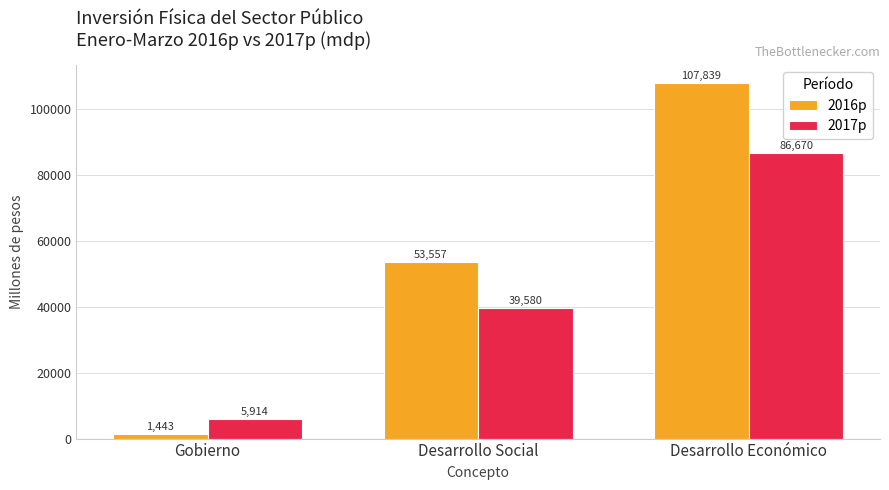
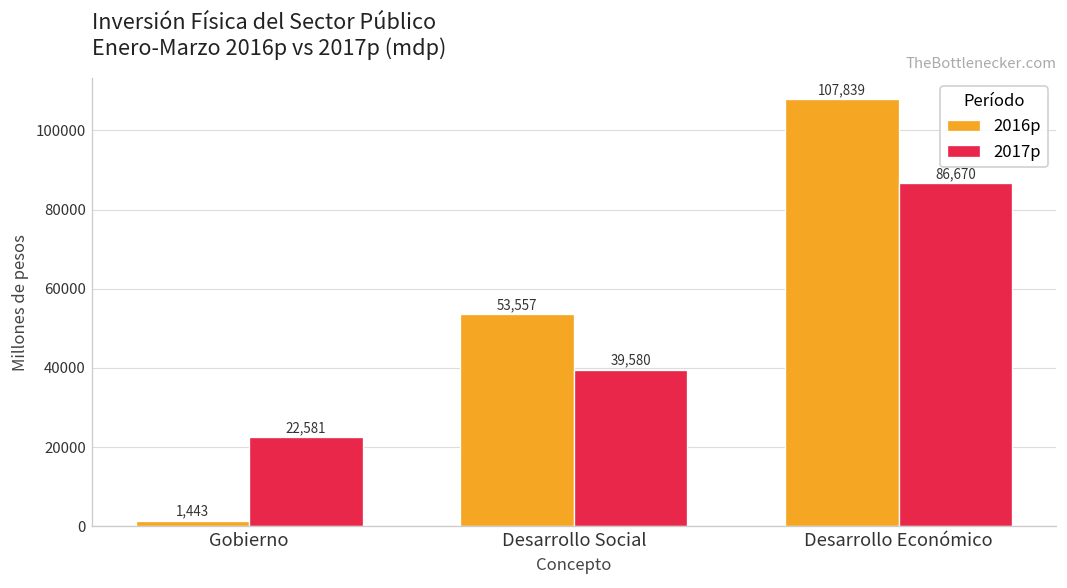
2017p, Gobierno: 5,914 -> 22,581
